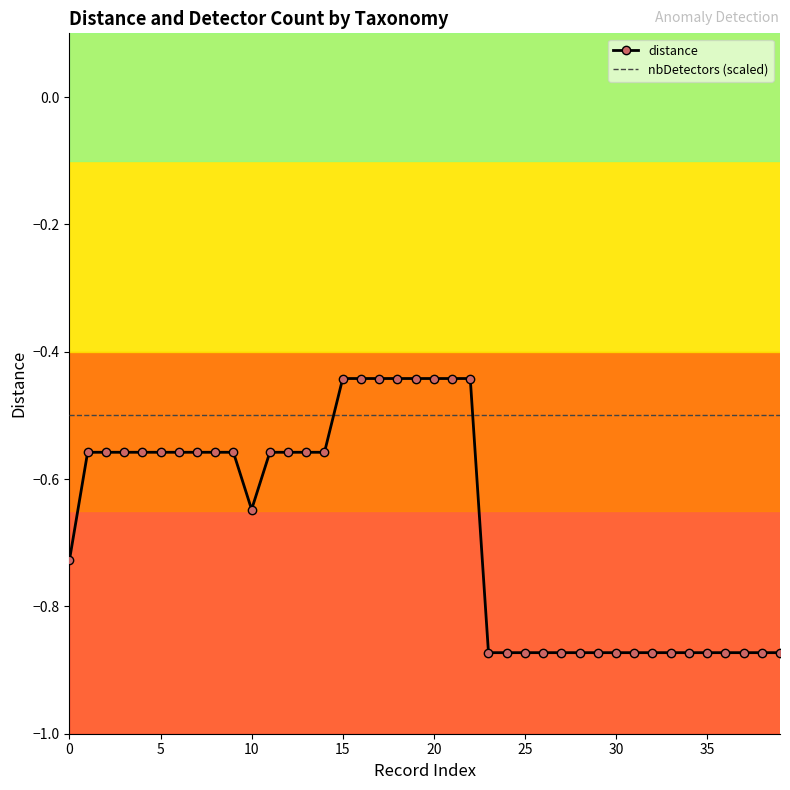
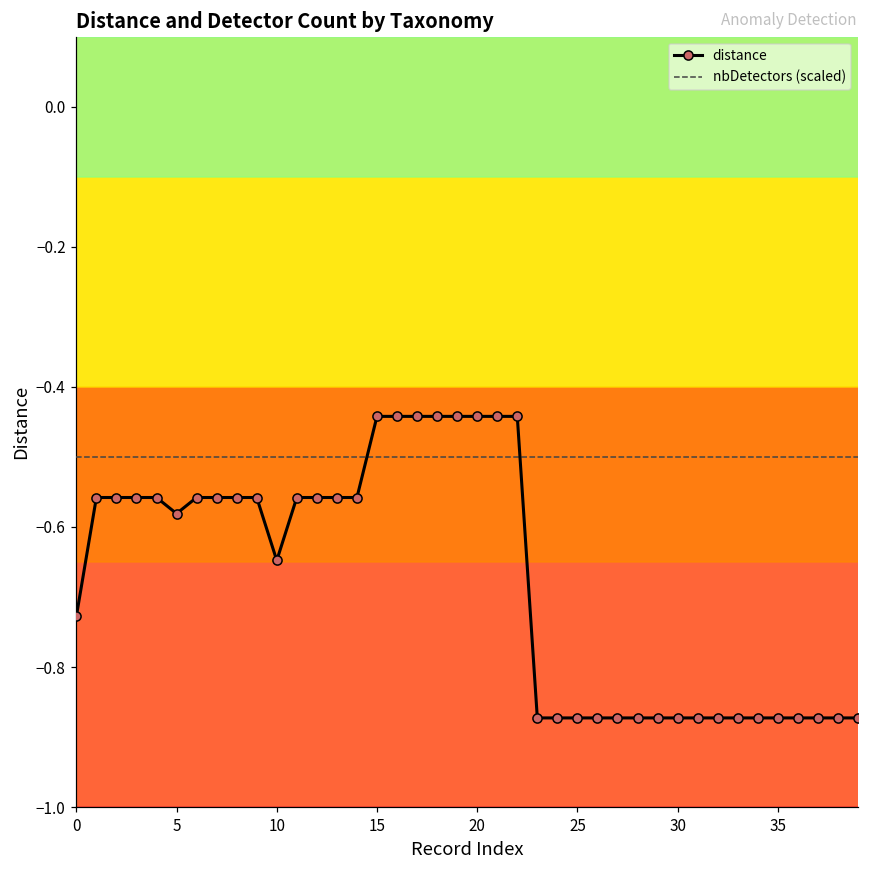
distance, 5: -0.56 -> -0.58
